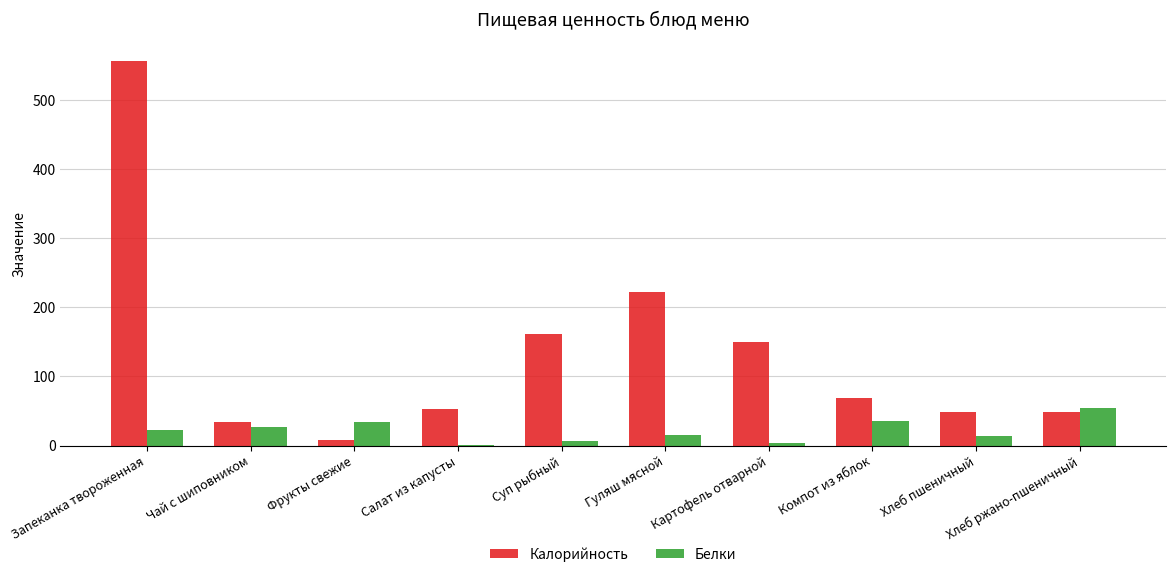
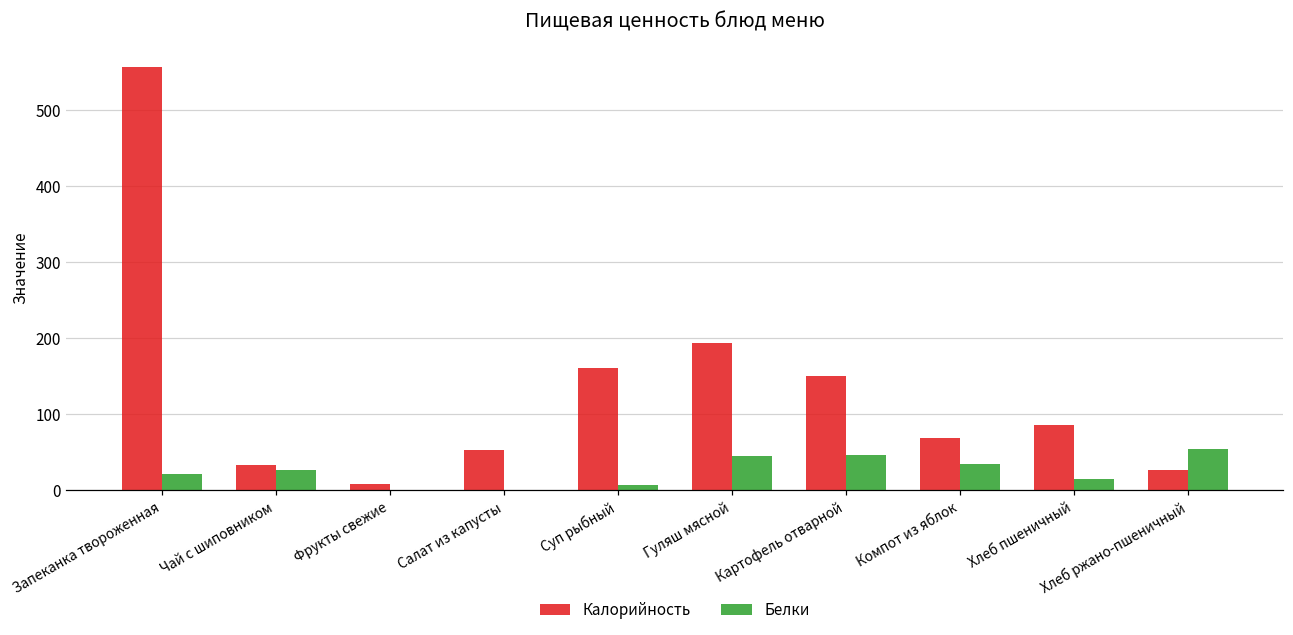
Белки, Фрукты свежие: 30 -> 0
Калорийность, Гуляш мясной: 220 -> 190
Белки, Гуляш мясной: 10 -> 40
Белки, Картофель отварной: 0 -> 50
Калорийность, Хлеб пшеничный: 50 -> 90
Калорийность, Хлеб ржано-пшеничный: 50 -> 30
